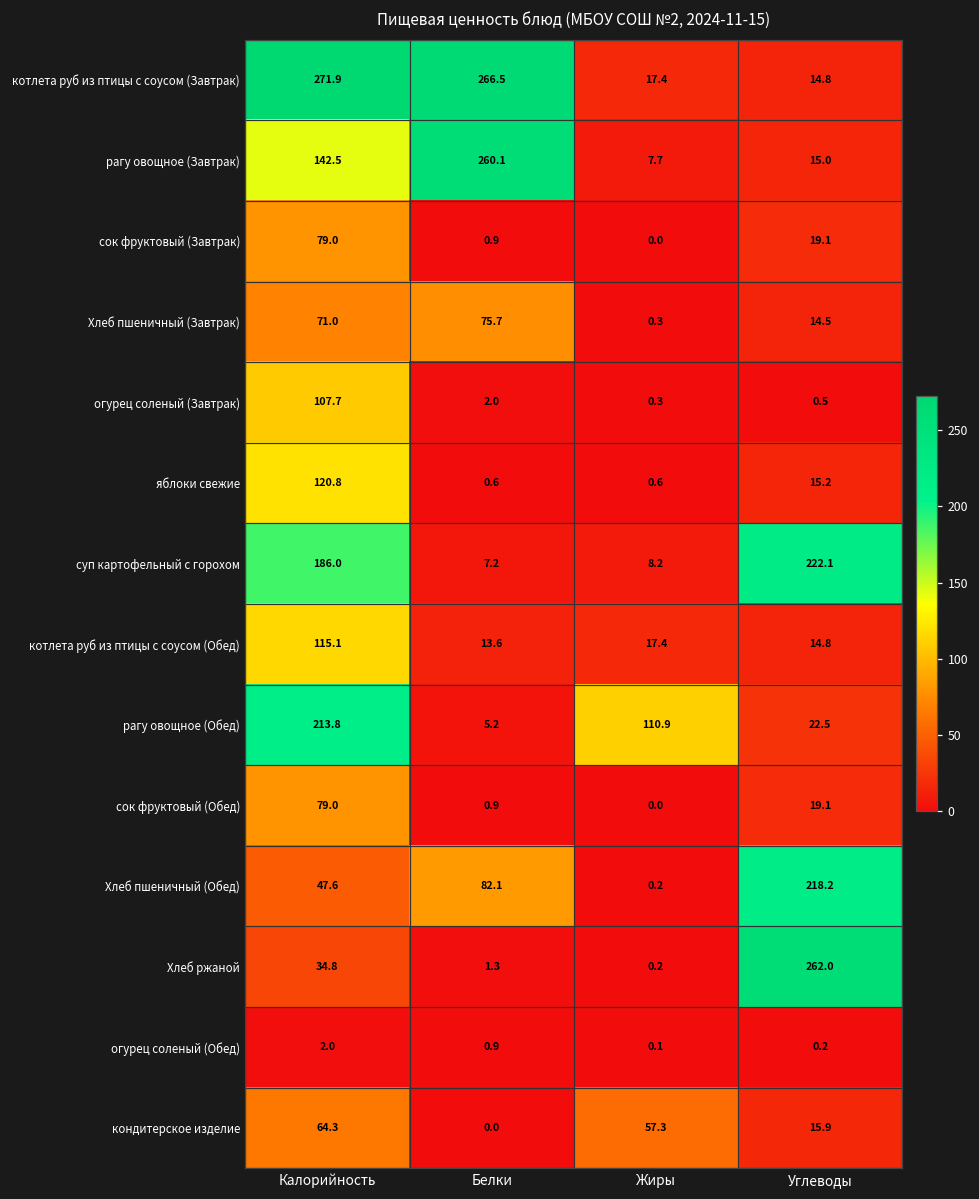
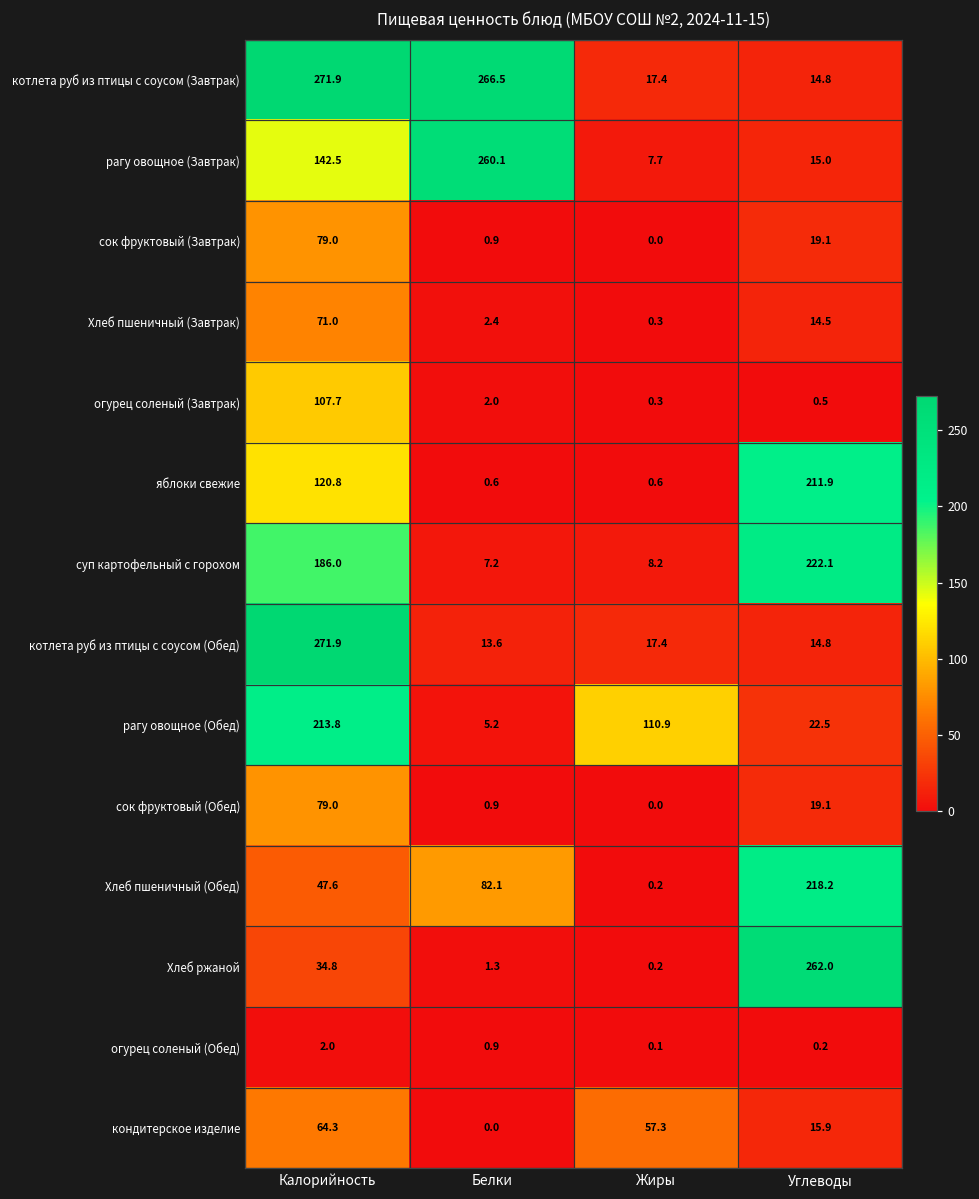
Хлеб пшеничный (Завтрак), Белки: 75.7 -> 2.4
яблоки свежие, Углеводы: 15.2 -> 211.9
котлета руб из птицы с соусом (Обед), Калорийность: 115.1 -> 271.9
